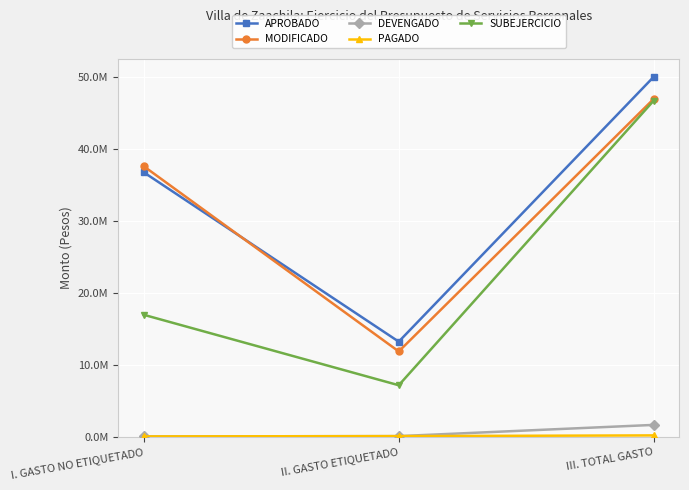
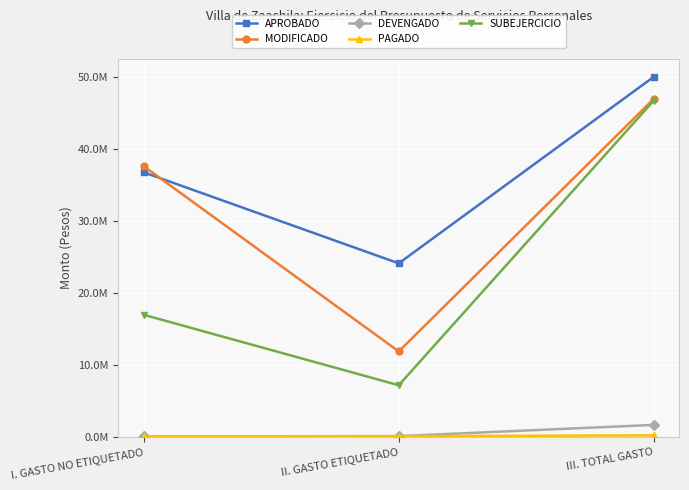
APROBADO, II. GASTO ETIQUETADO: 13000000 -> 24000000
